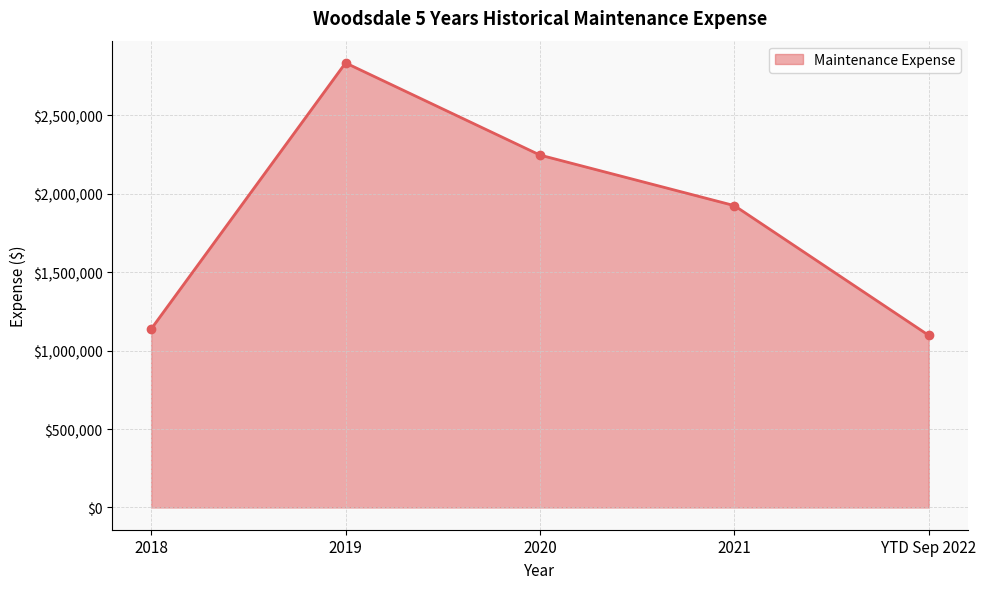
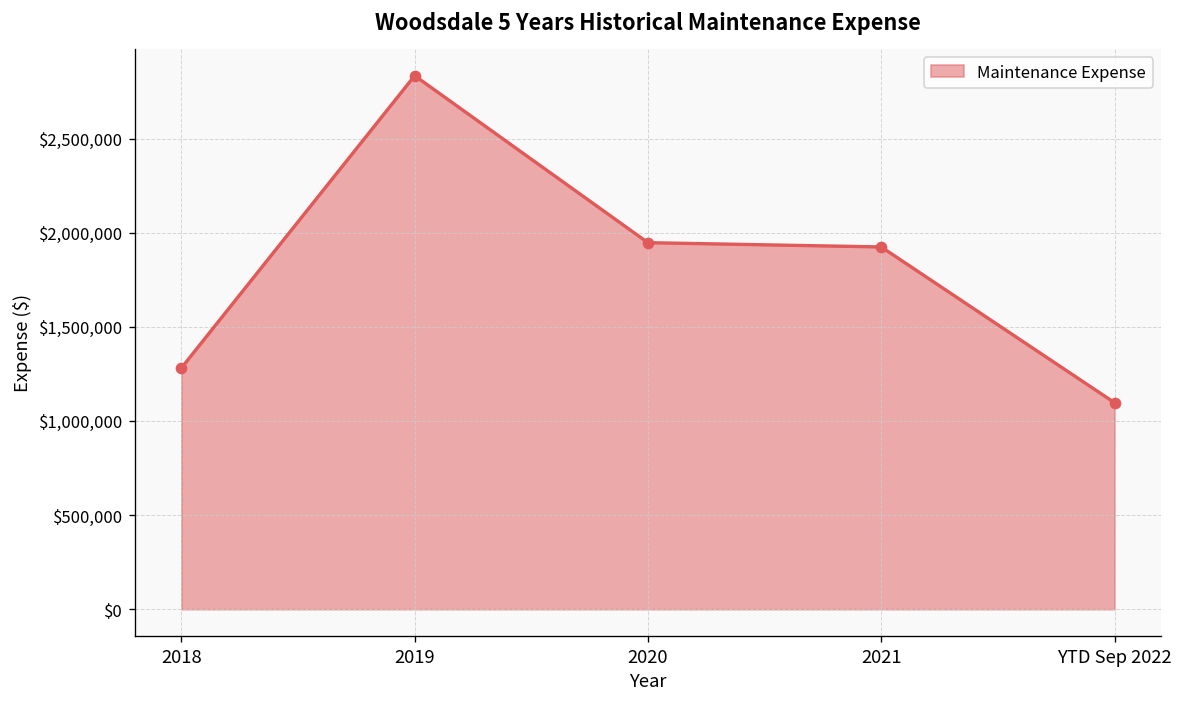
2018: $1,140,000 -> $1,280,000
2020: $2,250,000 -> $1,950,000
